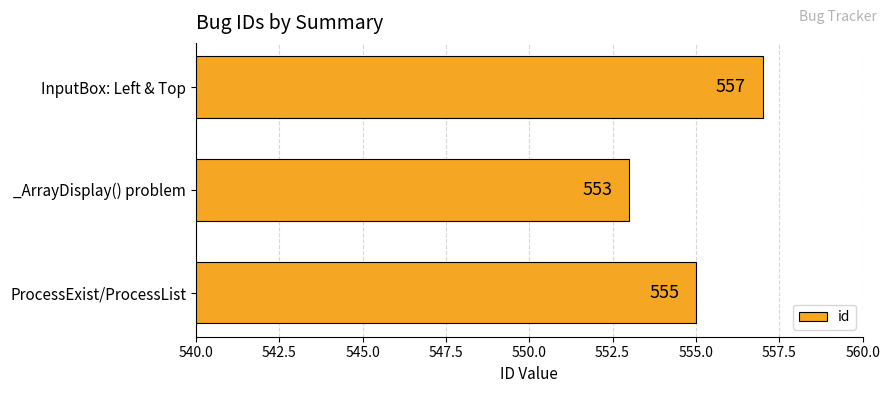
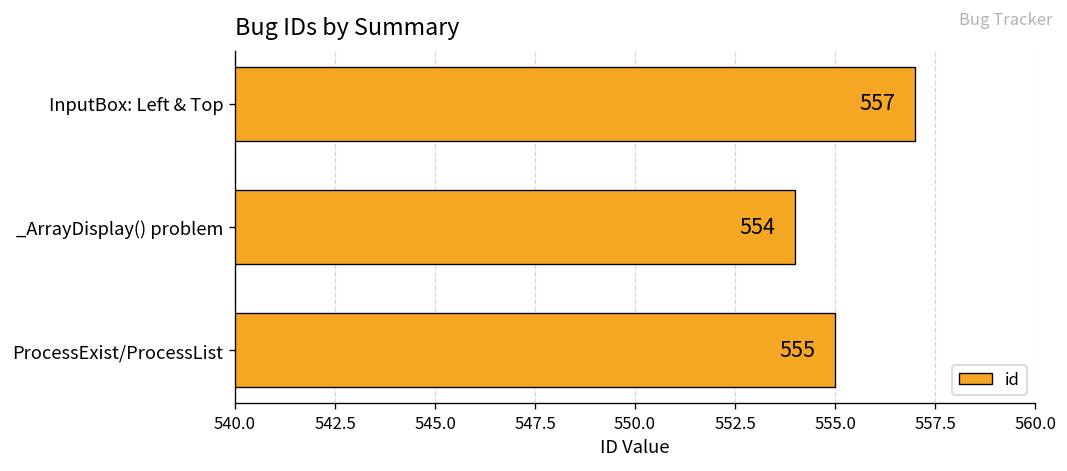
_ArrayDisplay() problem: 553 -> 554
